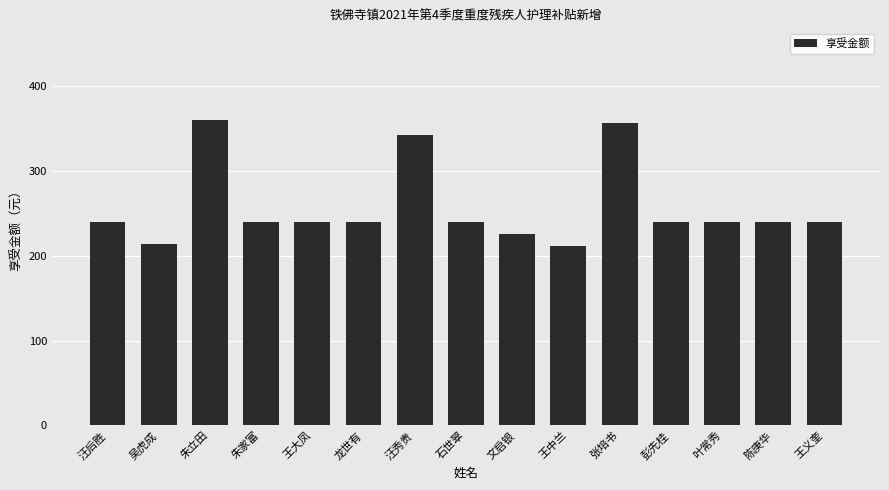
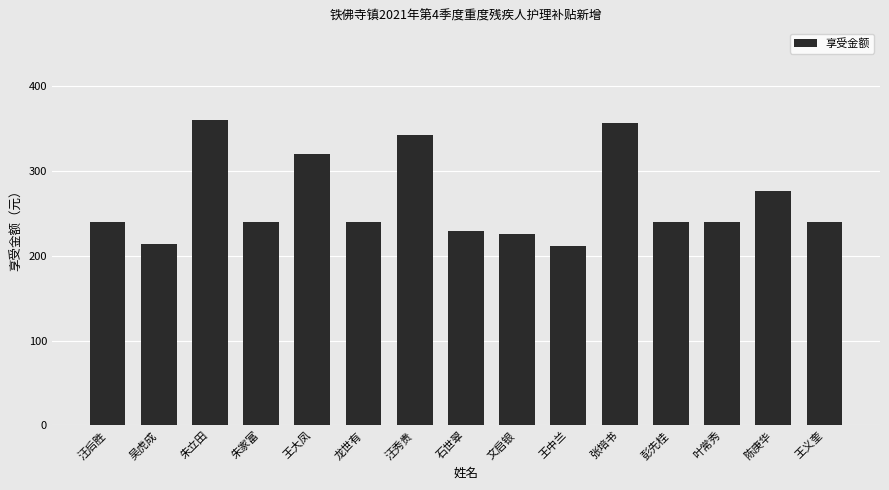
王大凤: 240 -> 320
石世翠: 240 -> 230
陈庚华: 240 -> 280
